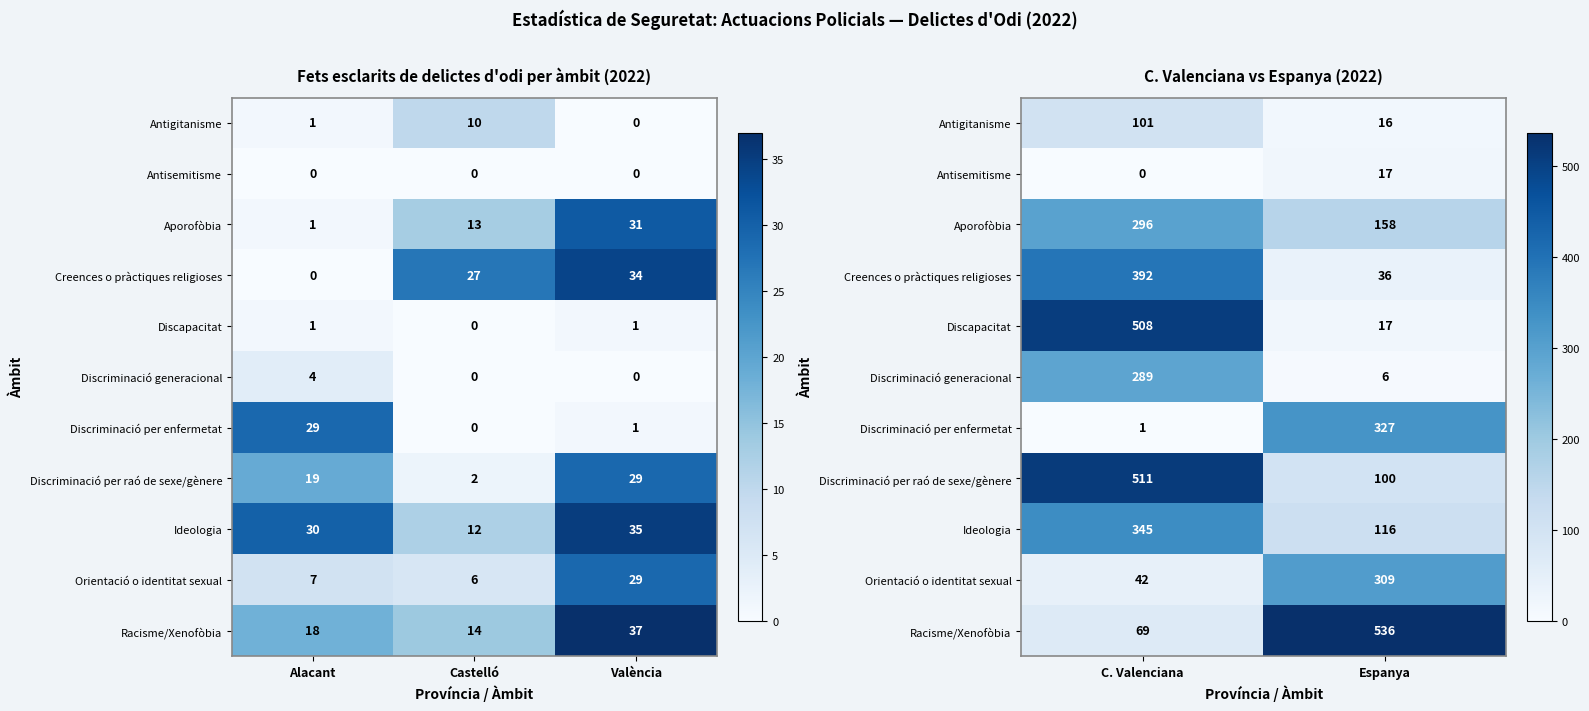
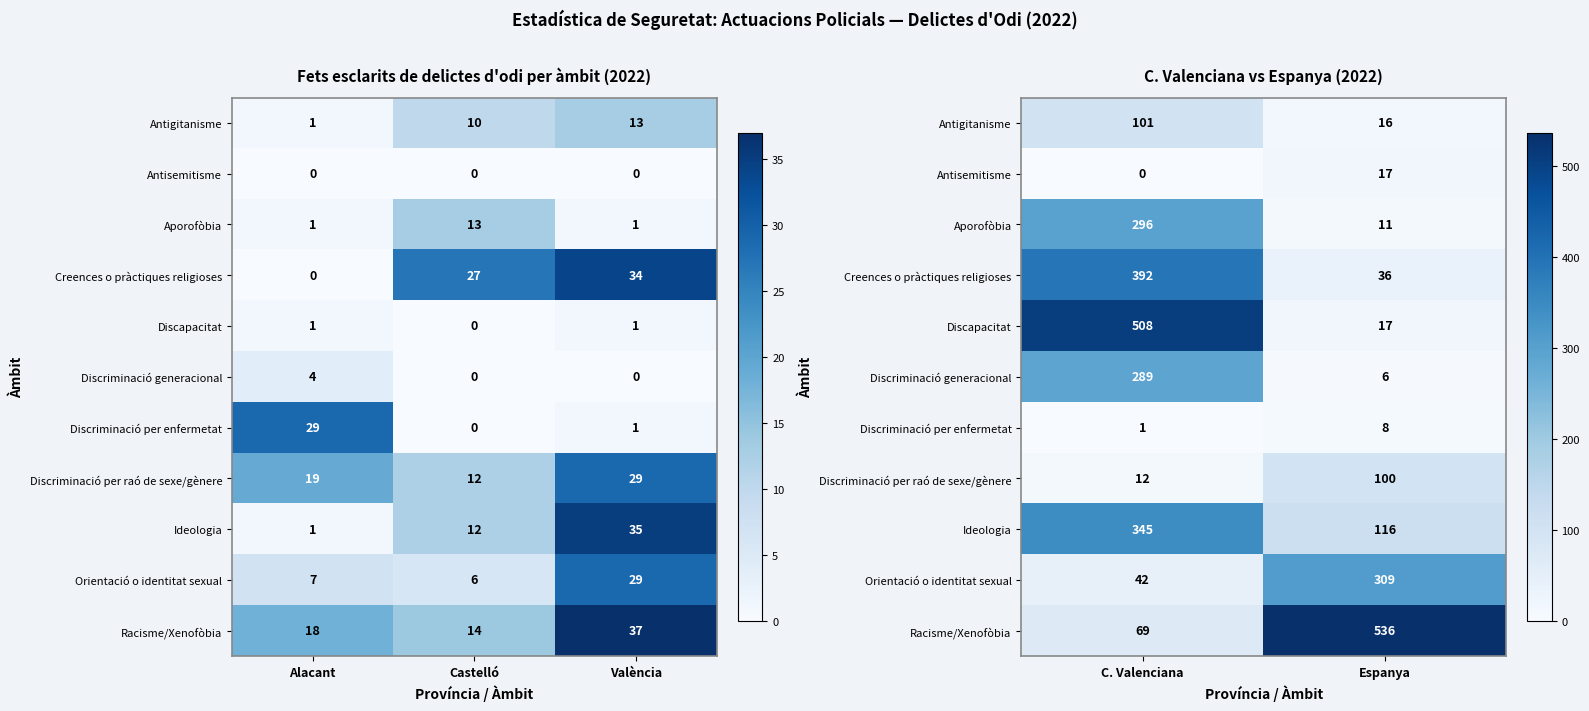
Fets esclarits de delictes d'odi per àmbit (2022), Antigitanisme, València: 0 -> 13
Fets esclarits de delictes d'odi per àmbit (2022), Aporofòbia, València: 31 -> 1
Fets esclarits de delictes d'odi per àmbit (2022), Discriminació per raó de sexe/gènere, Castelló: 2 -> 12
Fets esclarits de delictes d'odi per àmbit (2022), Ideologia, Alacant: 30 -> 1
C. Valenciana vs Espanya (2022), Aporofòbia, Espanya: 158 -> 11
C. Valenciana vs Espanya (2022), Discriminació per enfermetat, Espanya: 327 -> 8
C. Valenciana vs Espanya (2022), Discriminació per raó de sexe/gènere, C. Valenciana: 511 -> 12
